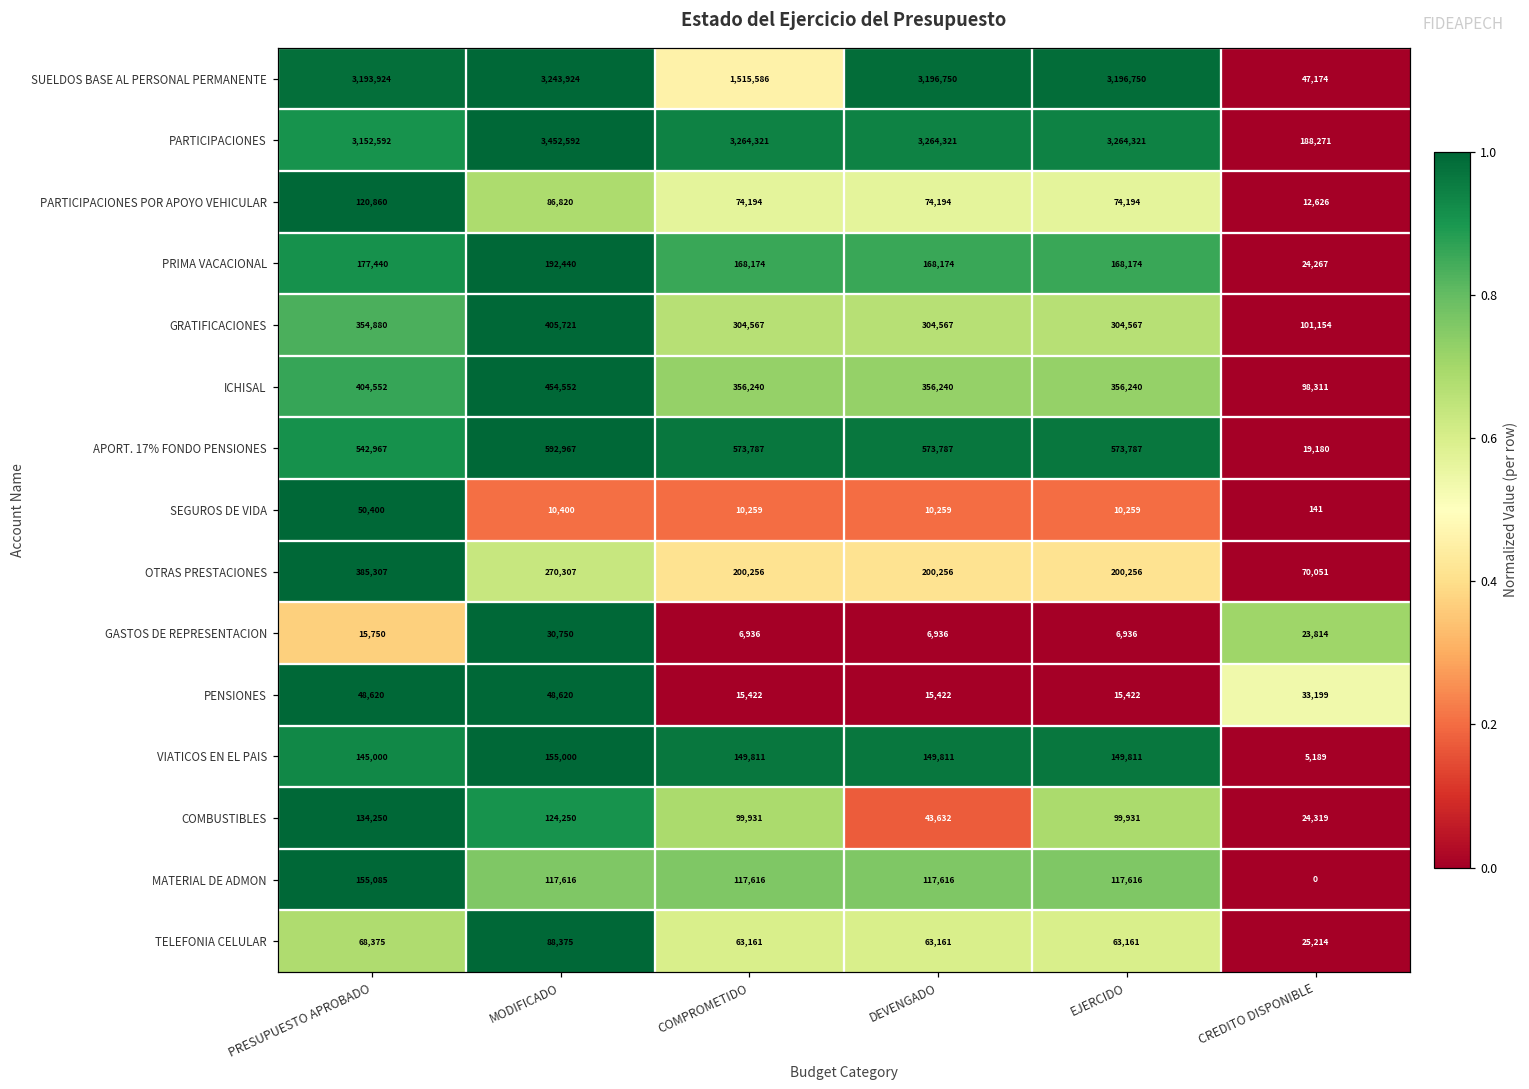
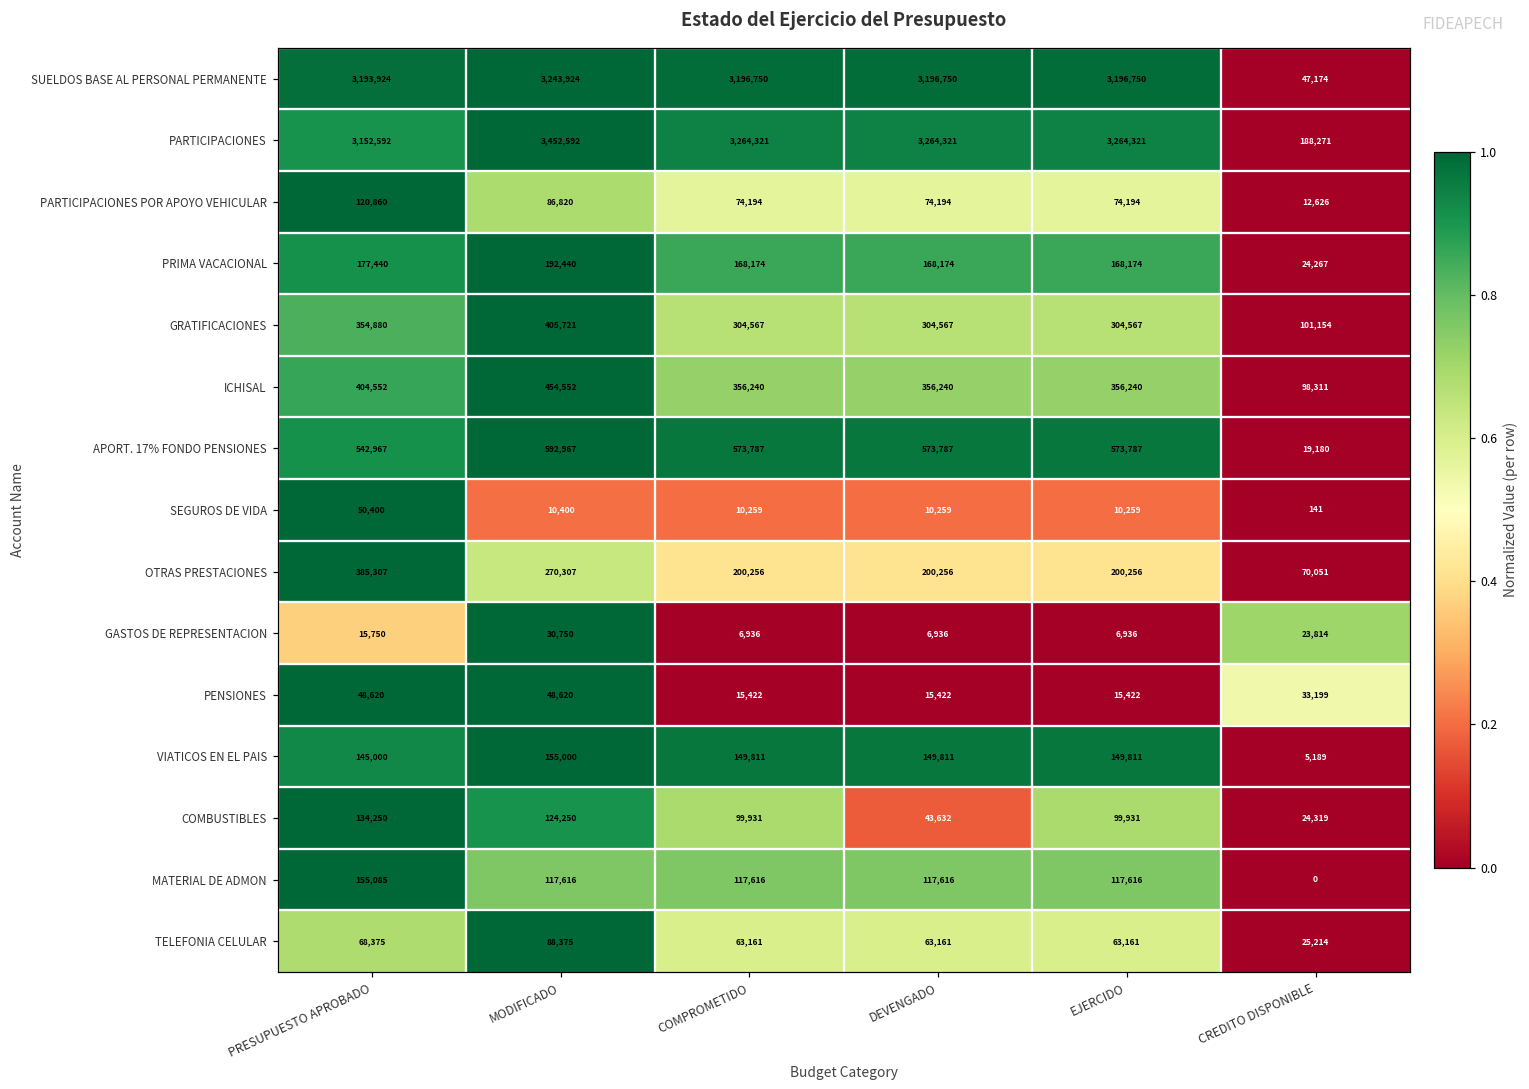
SUELDOS BASE AL PERSONAL PERMANENTE, COMPROMETIDO: 1,515,586 -> 3,196,750
